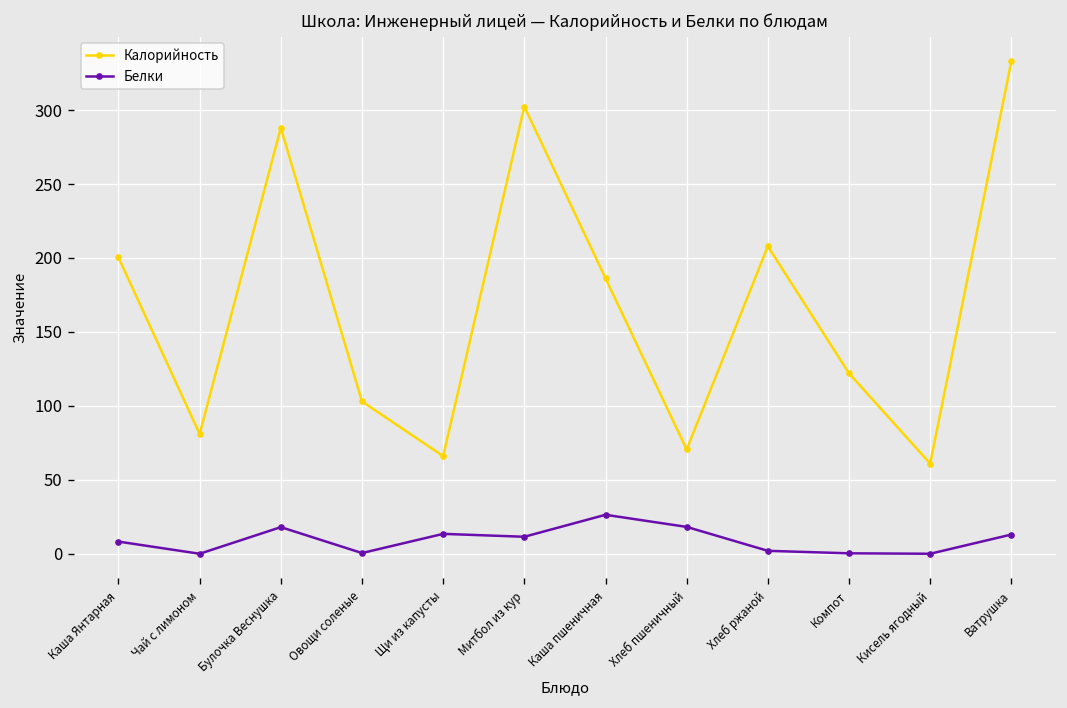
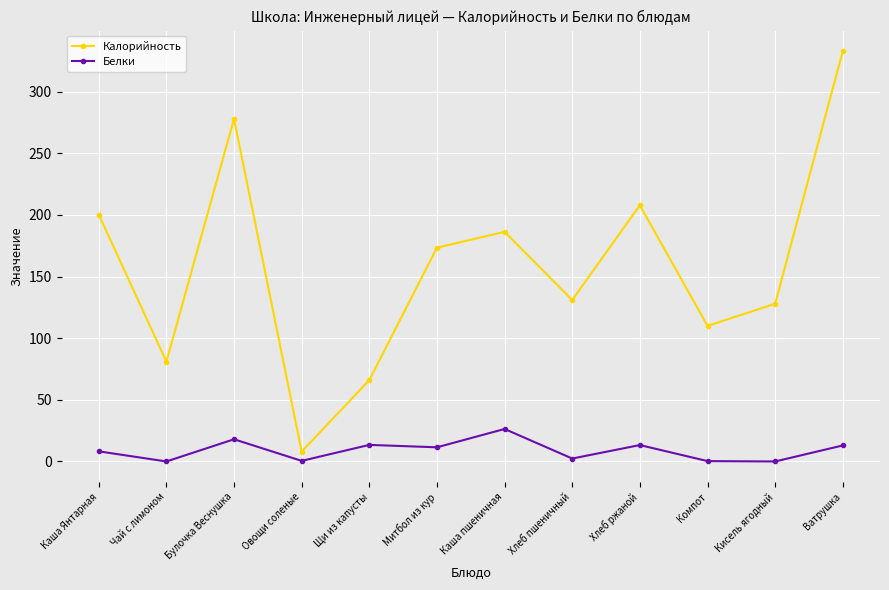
Калорийность, Булочка Веснушка: 288 -> 278
Калорийность, Овощи соленые: 103 -> 8
Калорийность, Митбол из кур: 302 -> 173
Калорийность, Хлеб пшеничный: 71 -> 131
Белки, Хлеб пшеничный: 18 -> 2
Белки, Хлеб ржаной: 2 -> 13
Калорийность, Компот: 122 -> 110
Калорийность, Кисель ягодный: 61 -> 128
